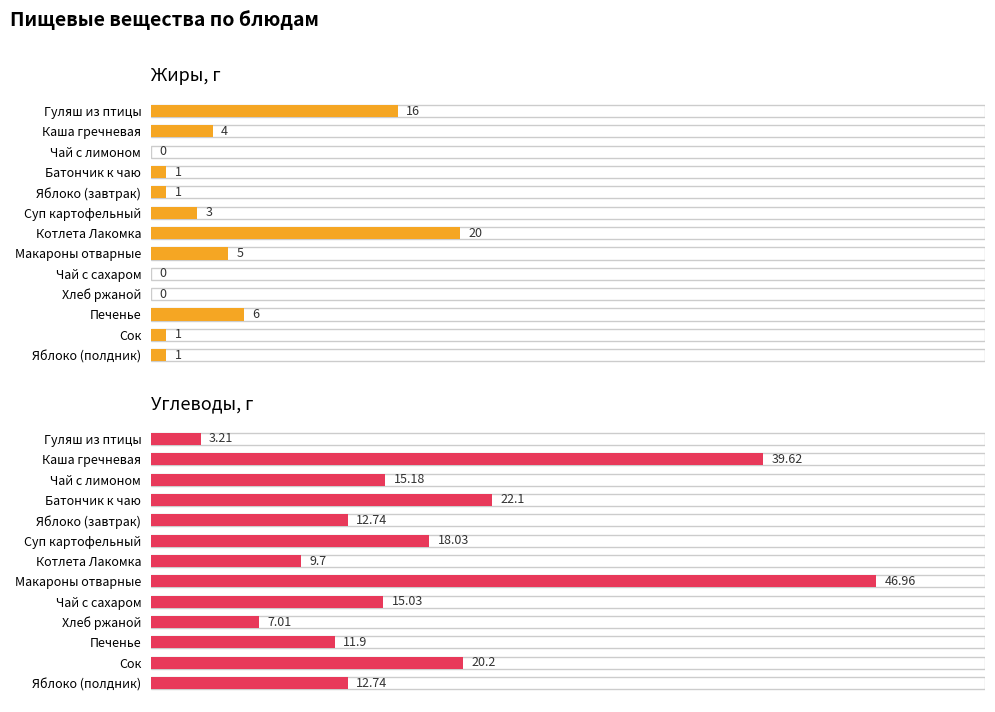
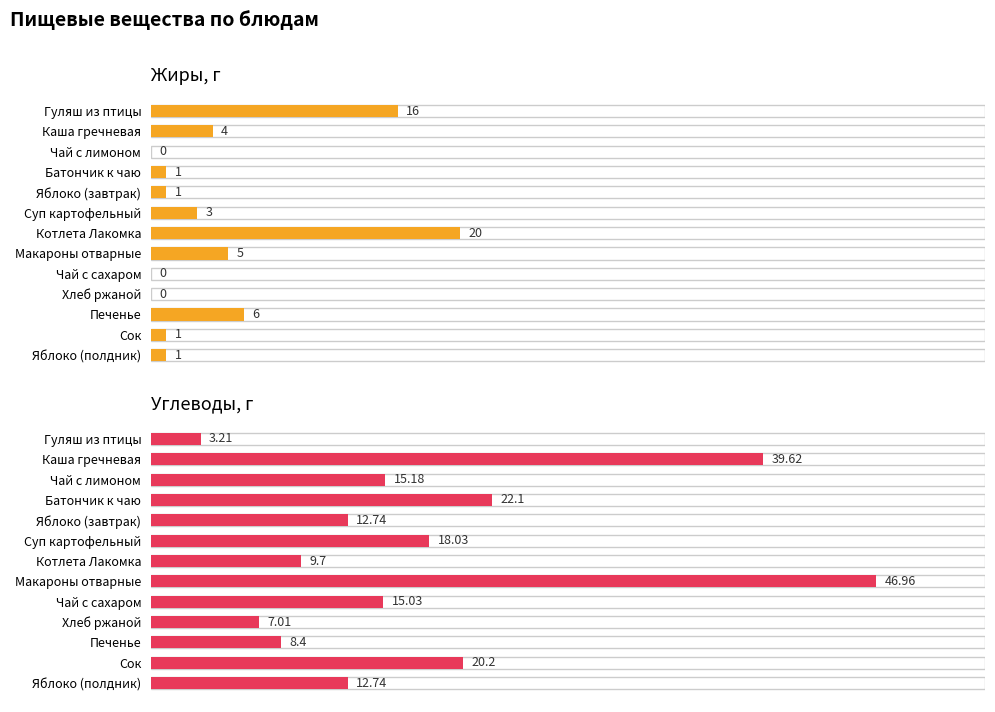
Углеводы, г, Печенье: 11.9 -> 8.4
